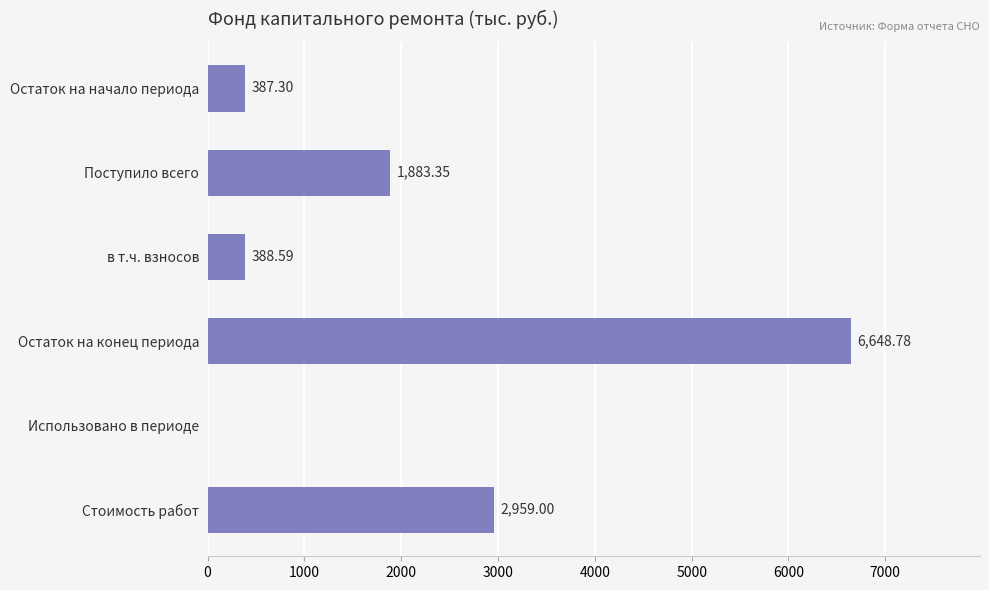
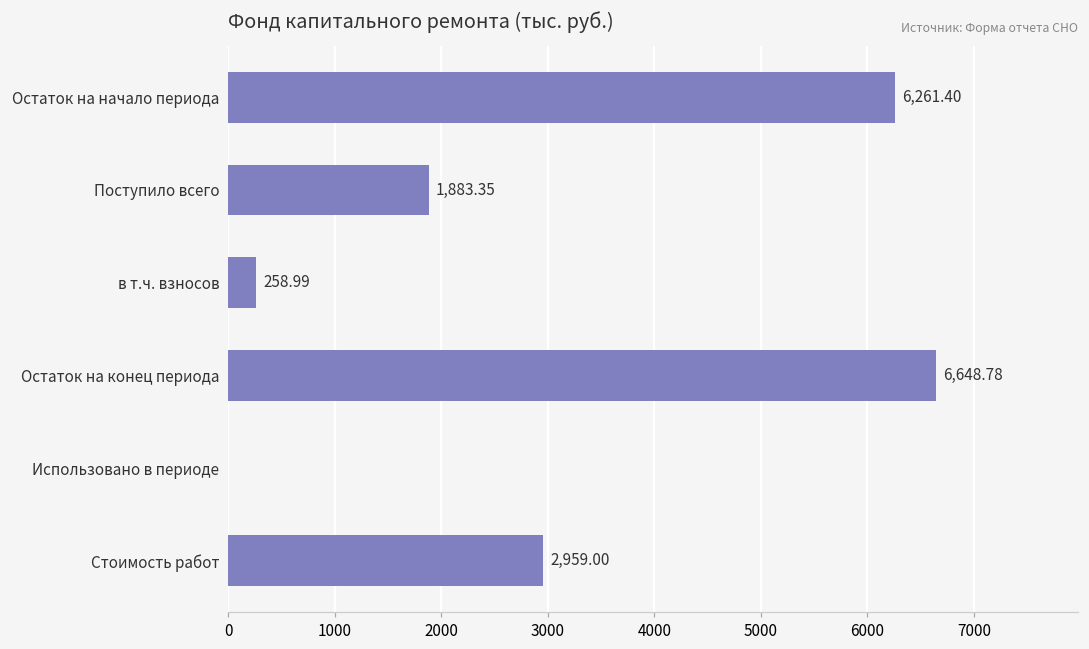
Остаток на начало периода: 387.30 -> 6,261.40
в т.ч. взносов: 388.59 -> 258.99
